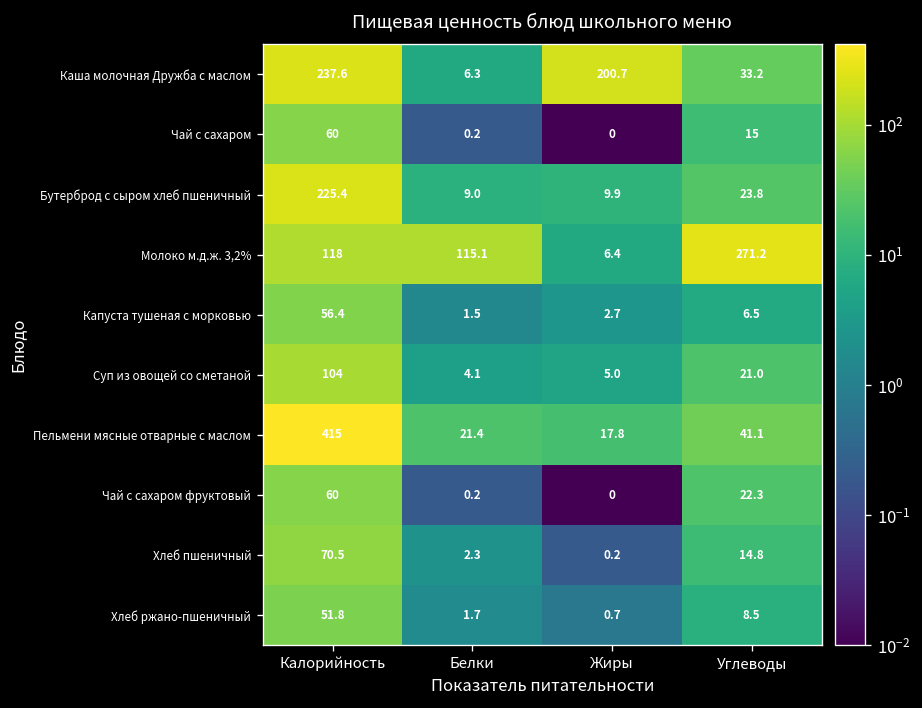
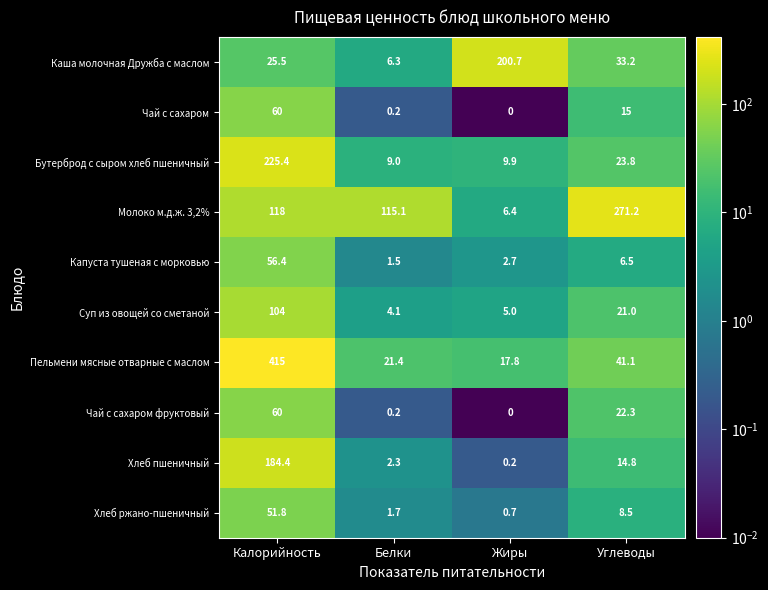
Каша молочная Дружба с маслом, Калорийность: 237.6 -> 25.5
Хлеб пшеничный, Калорийность: 70.5 -> 184.4
